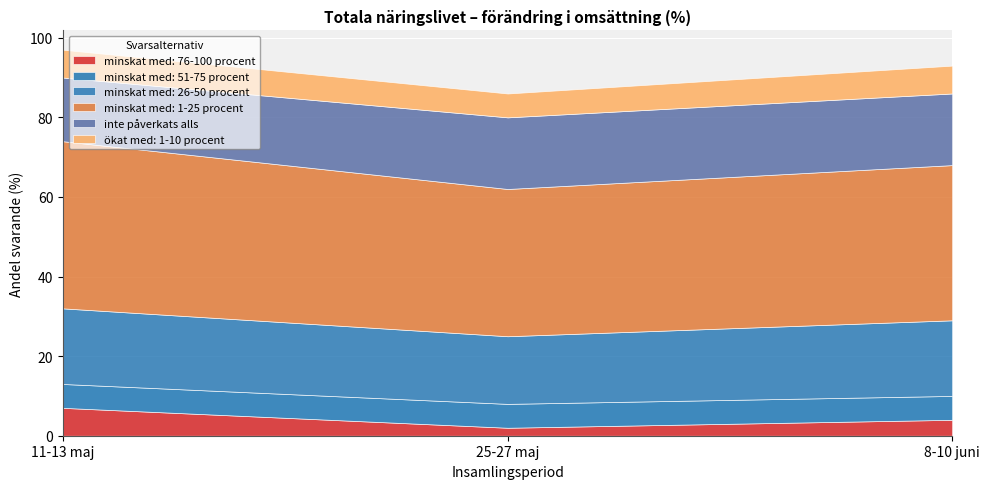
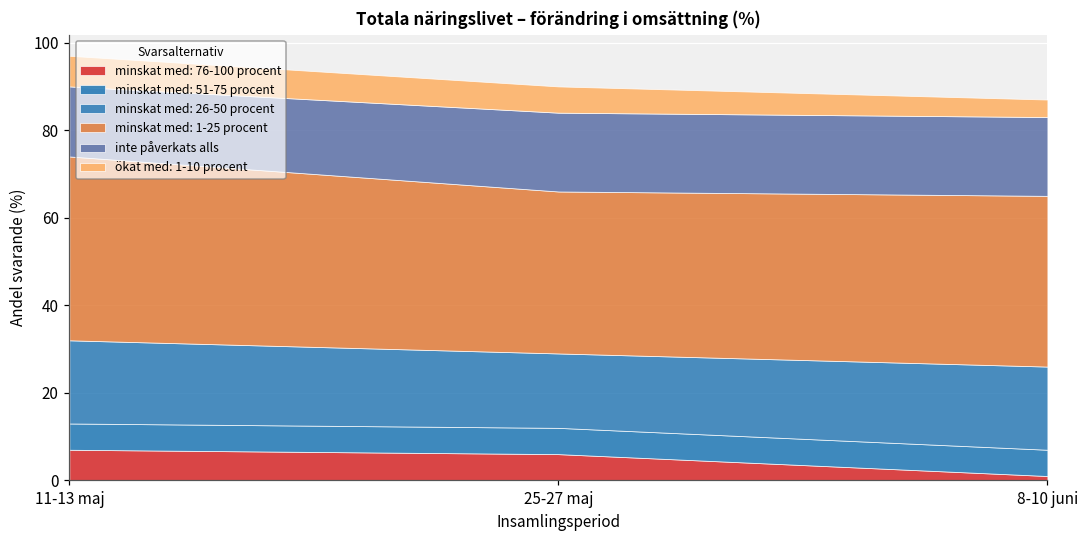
minskat med: 76-100 procent, 25-27 maj: 2 -> 6
minskat med: 76-100 procent, 8-10 juni: 4 -> 1
ökat med: 1-10 procent, 8-10 juni: 7 -> 4
